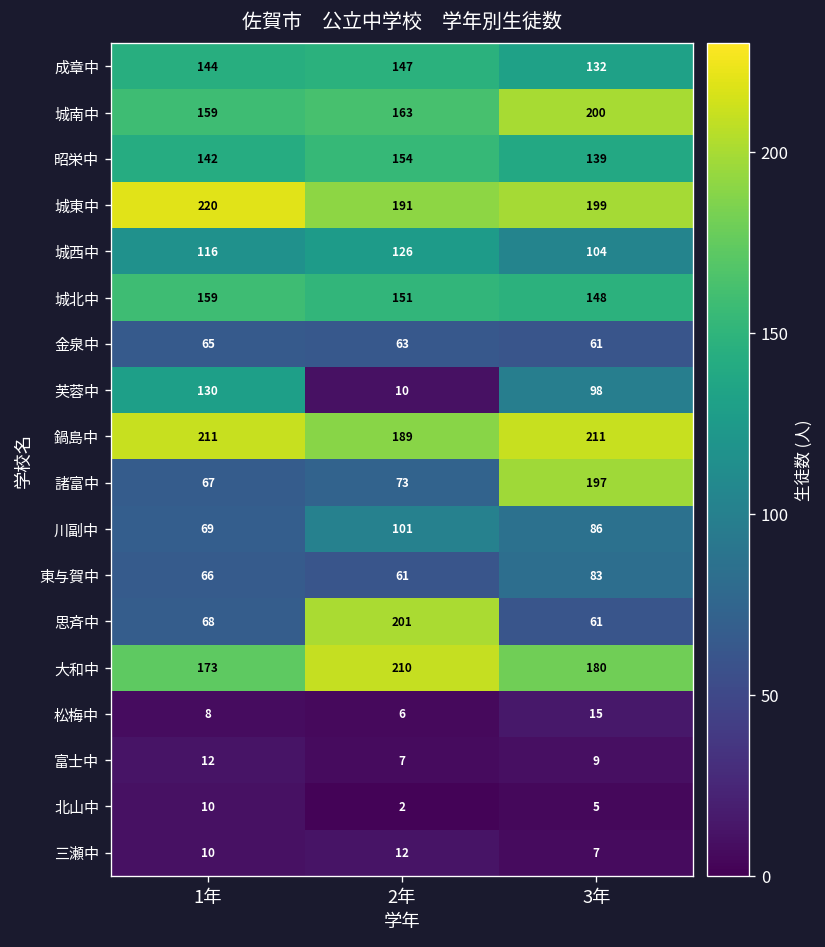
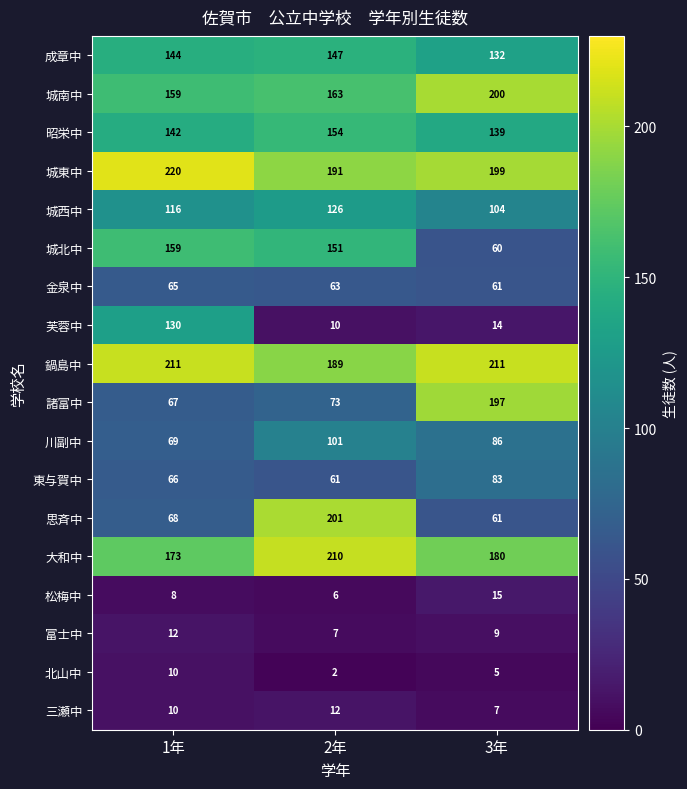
城北中, 3年: 148 -> 60
芙蓉中, 3年: 98 -> 14
